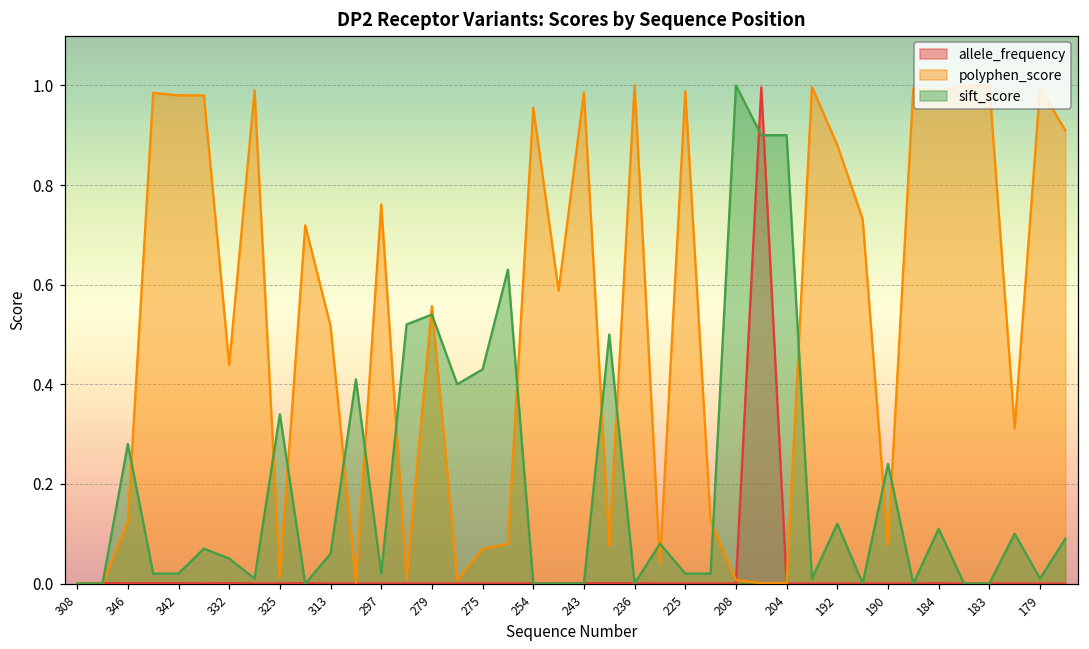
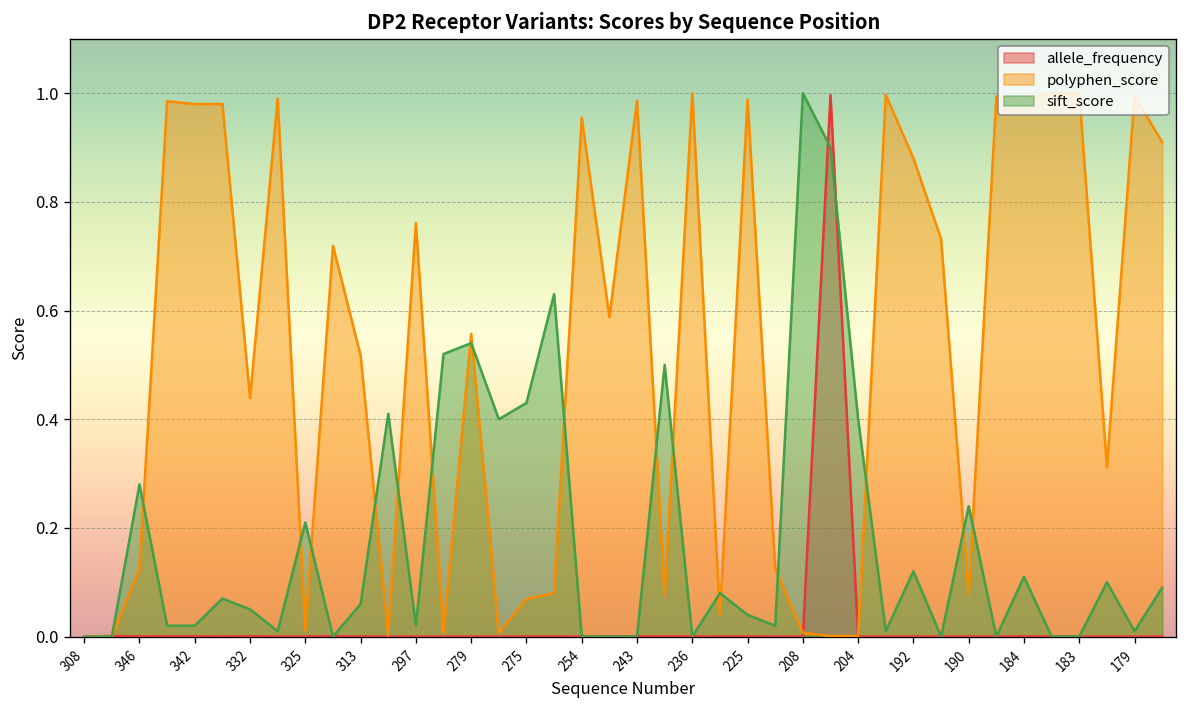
sift_score, 325: 0.34 -> 0.21
sift_score, 225: 0.02 -> 0.04
sift_score, 204: 0.9 -> 0.4
